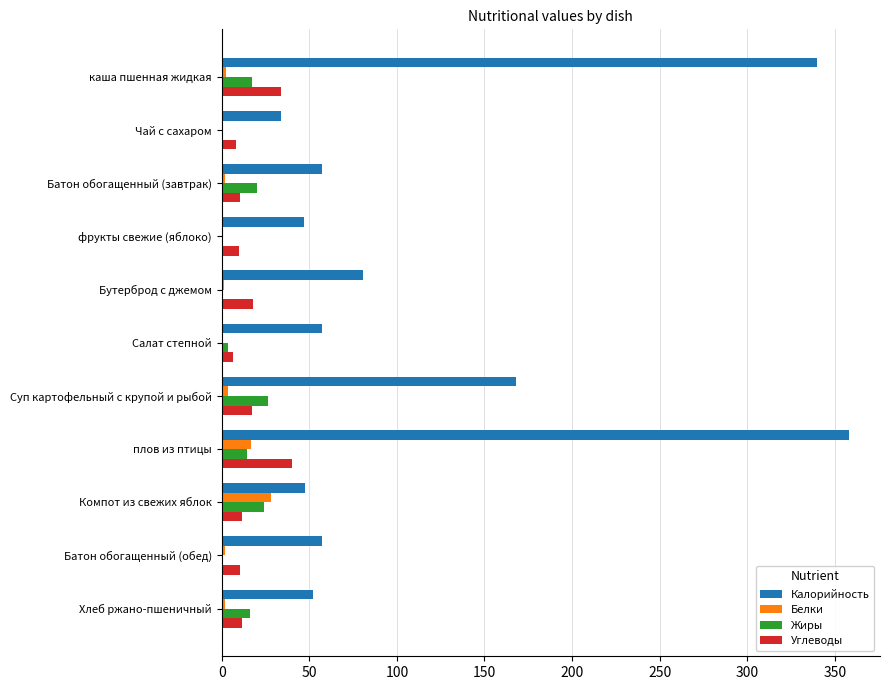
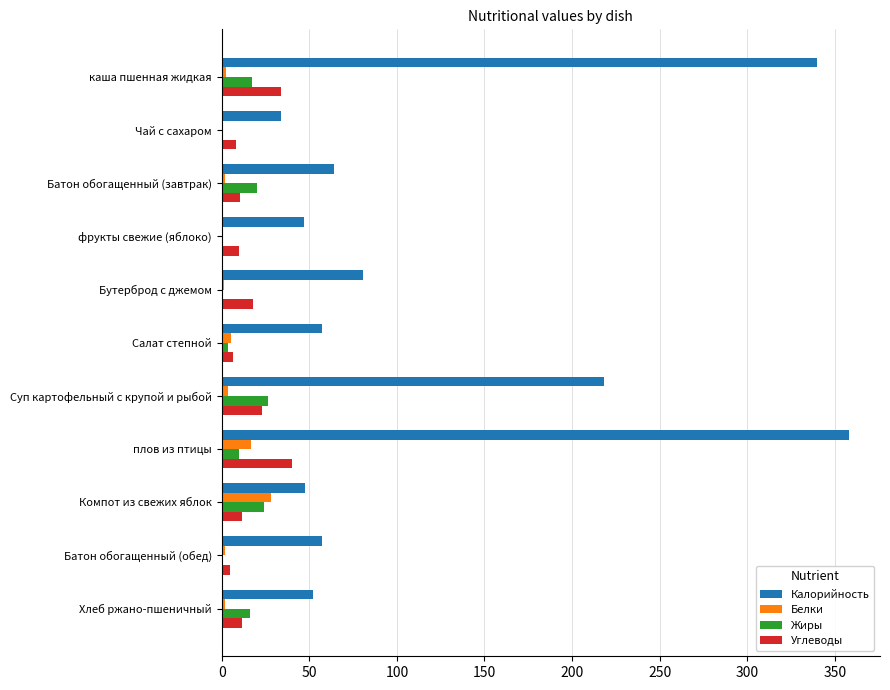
Калорийность, Батон обогащенный (завтрак): 58 -> 64
Белки, Салат степной: 1 -> 6
Калорийность, Суп картофельный с крупой и рыбой: 168 -> 219
Углеводы, Суп картофельный с крупой и рыбой: 17 -> 23
Жиры, плов из птицы: 15 -> 10
Углеводы, Батон обогащенный (обед): 10 -> 5
